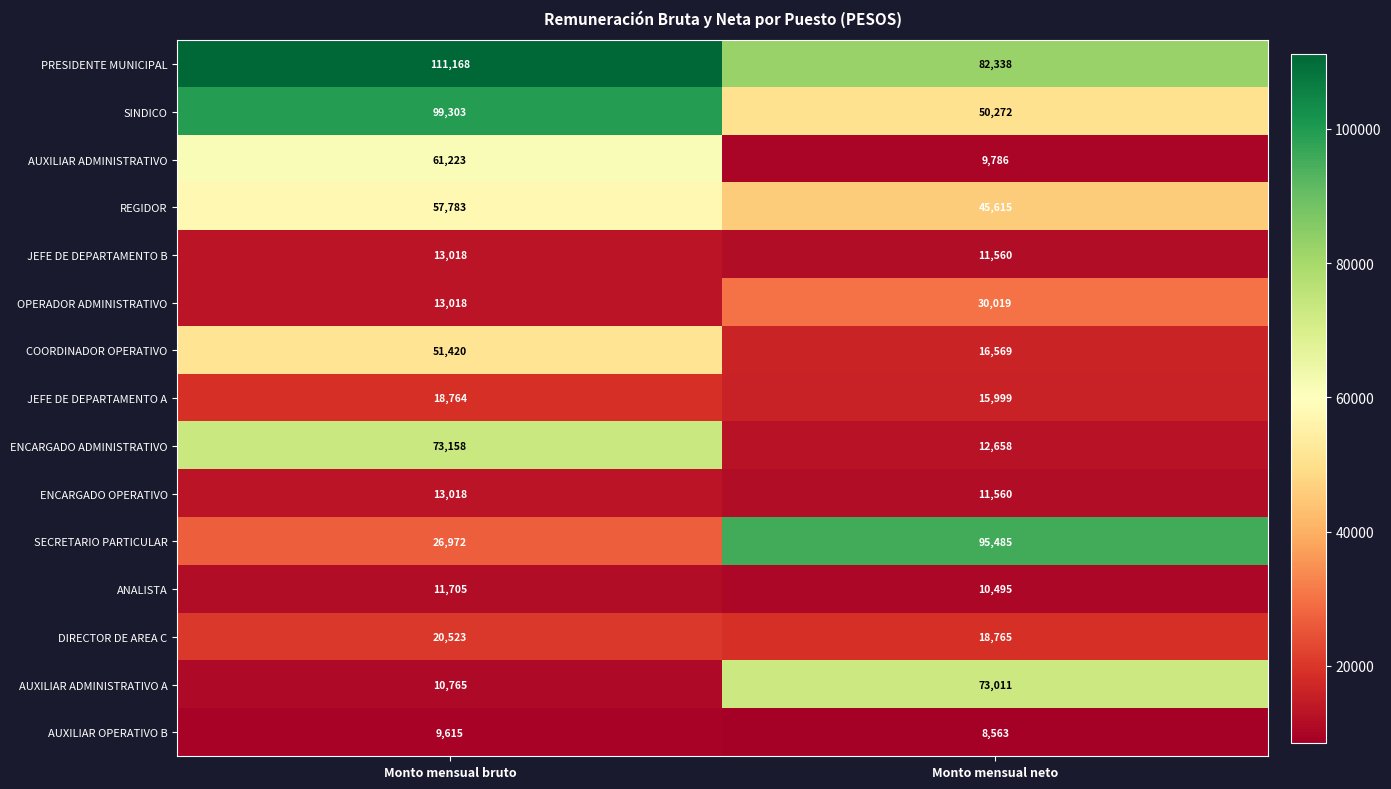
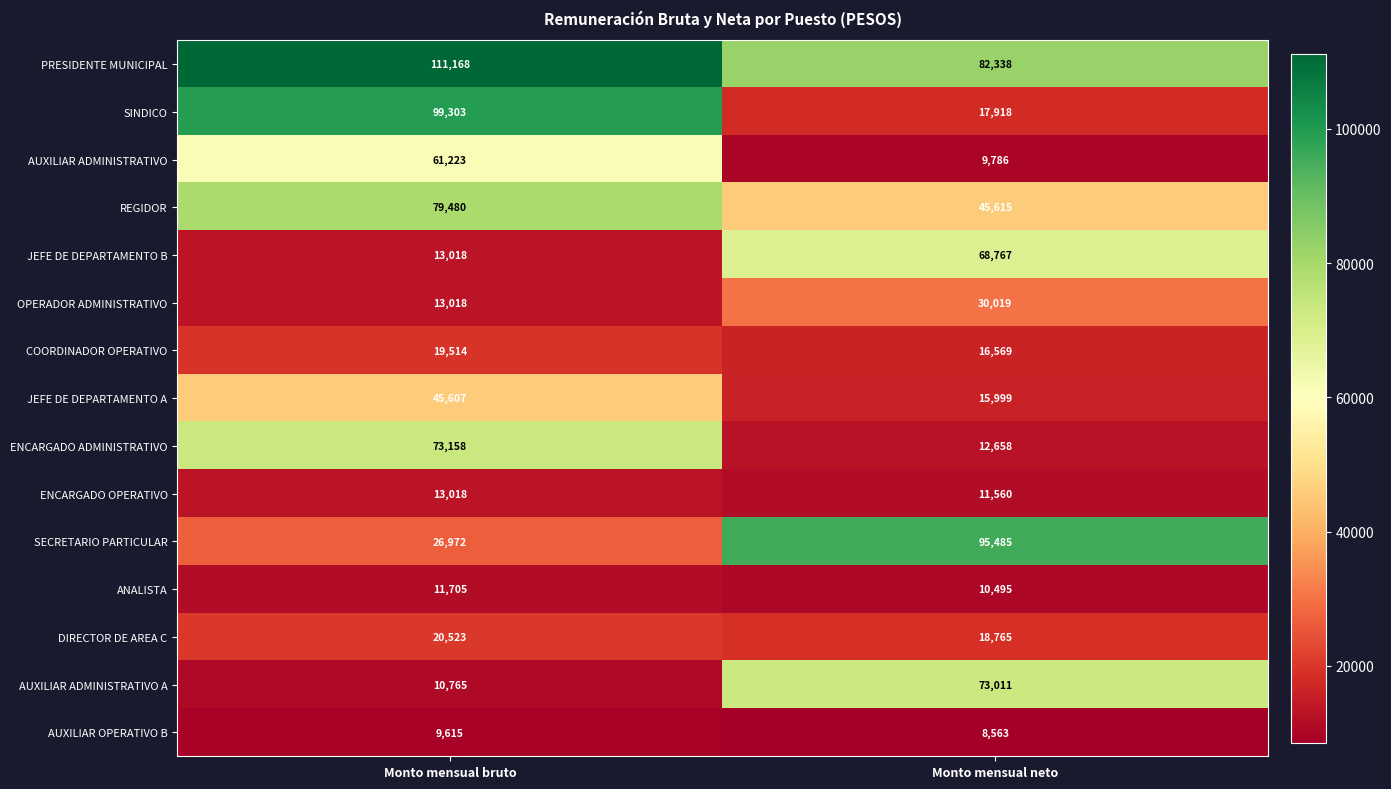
SINDICO, Monto mensual neto: 50,272 -> 17,918
REGIDOR, Monto mensual bruto: 57,783 -> 79,480
JEFE DE DEPARTAMENTO B, Monto mensual neto: 11,560 -> 68,767
COORDINADOR OPERATIVO, Monto mensual bruto: 51,420 -> 19,514
JEFE DE DEPARTAMENTO A, Monto mensual bruto: 18,764 -> 45,607
